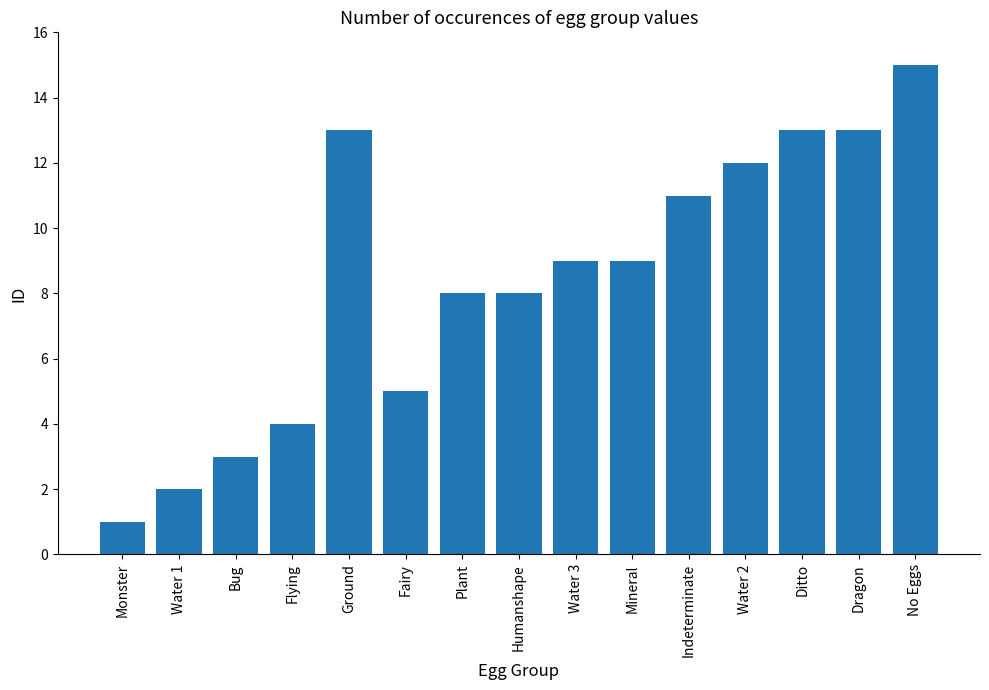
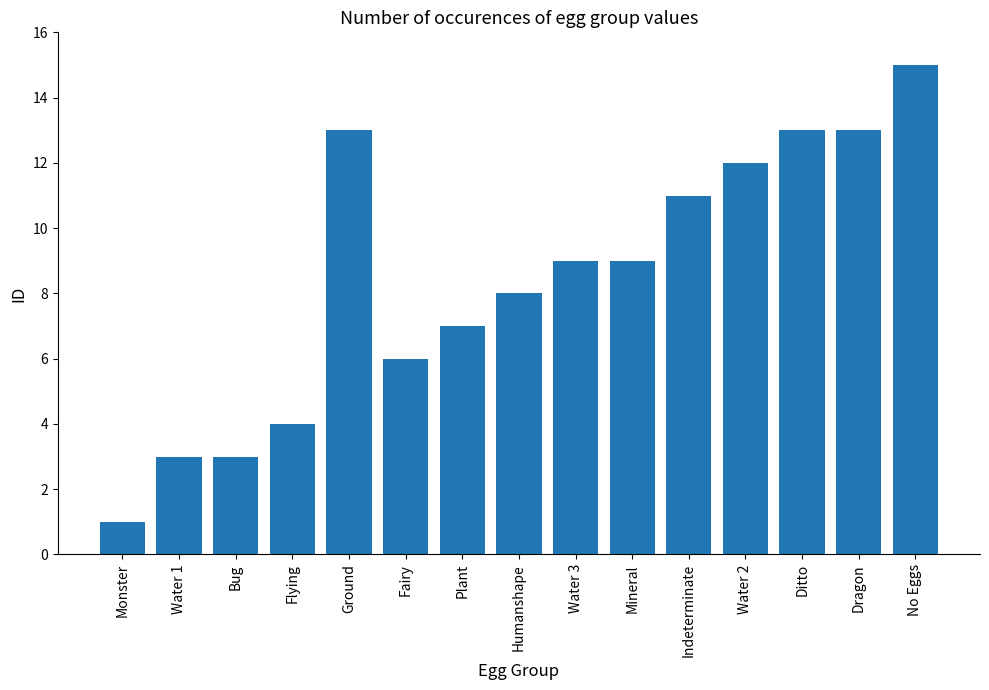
Water 1: 2 -> 3
Fairy: 5 -> 6
Plant: 8 -> 7
